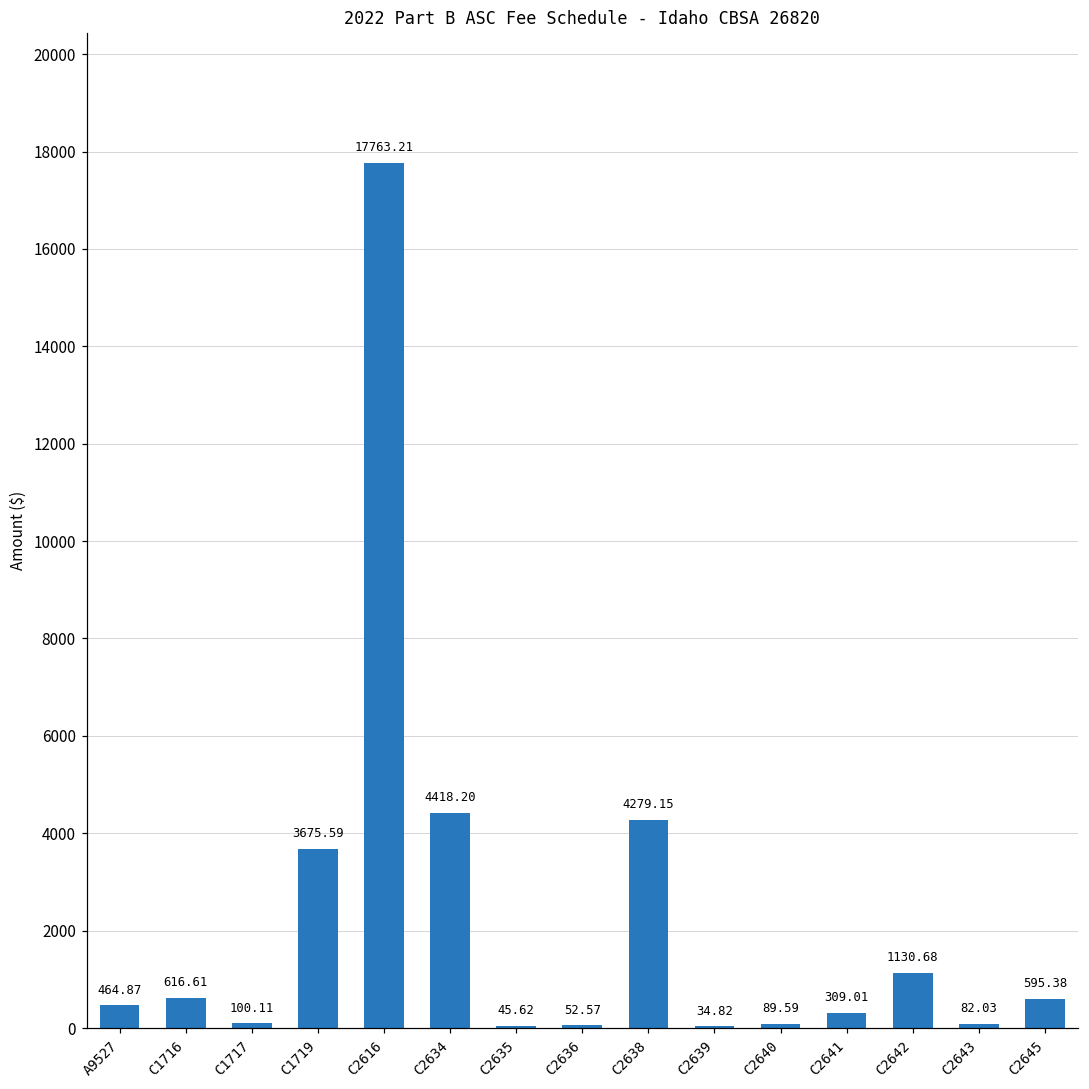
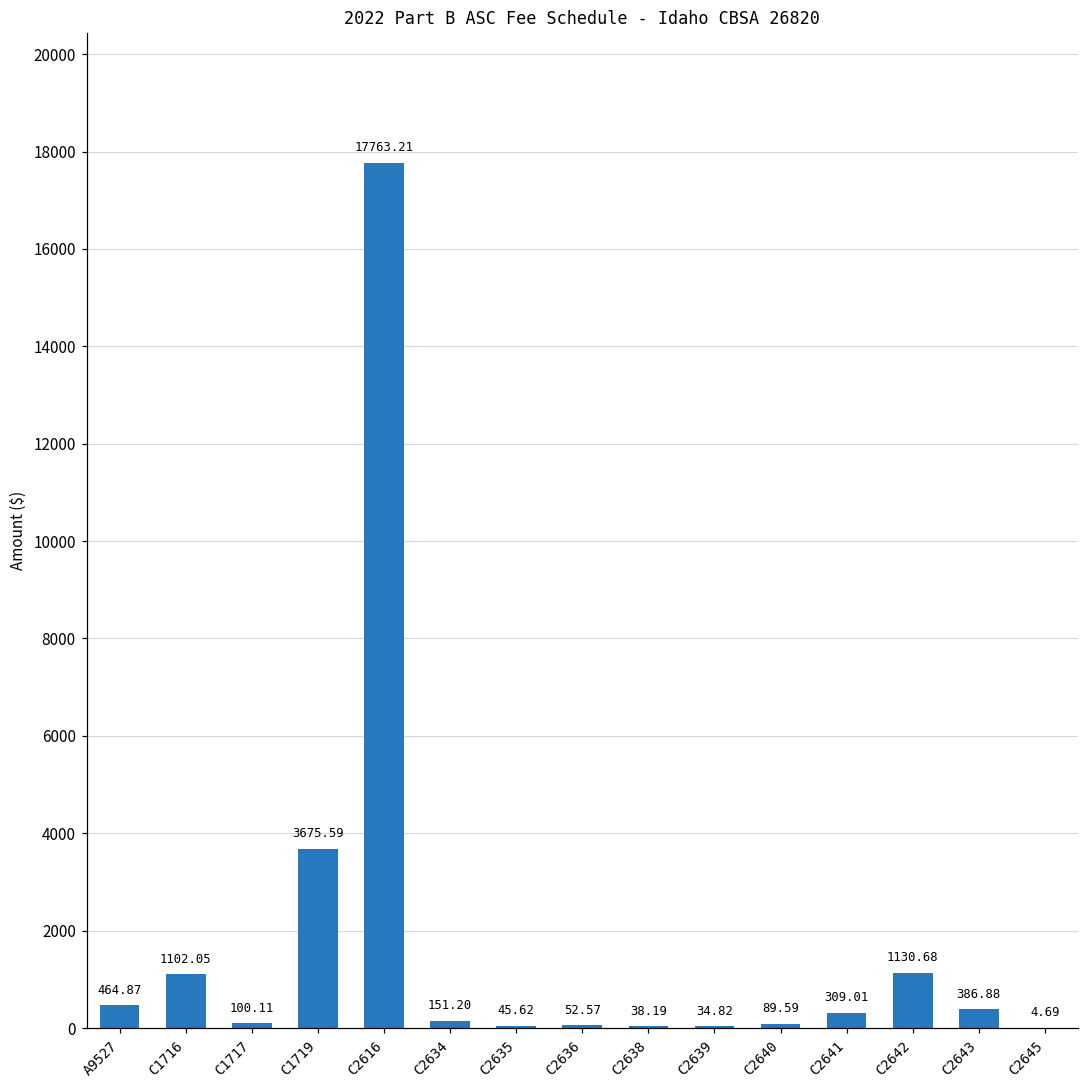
C1716: 616.61 -> 1102.05
C2634: 4418.20 -> 151.20
C2638: 4279.15 -> 38.19
C2643: 82.03 -> 386.88
C2645: 595.38 -> 4.69
